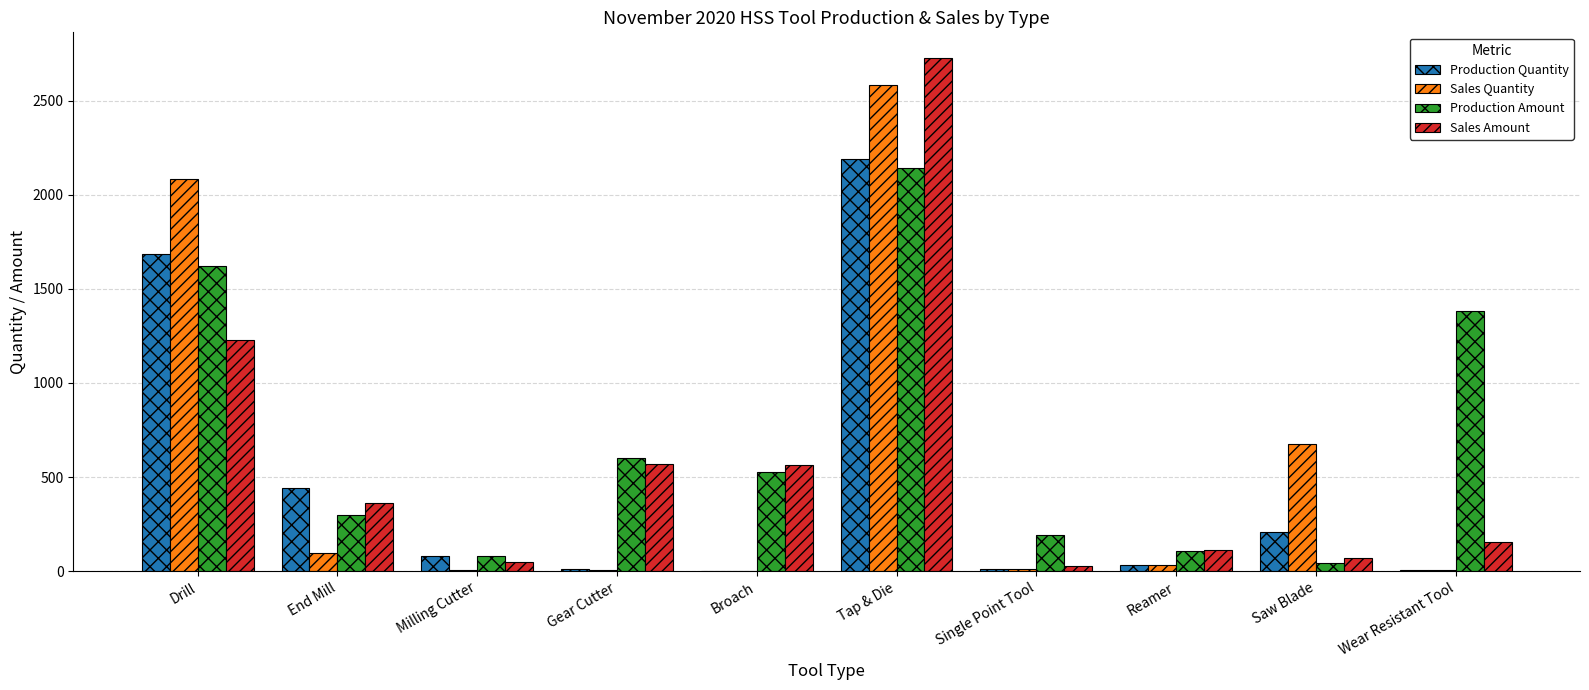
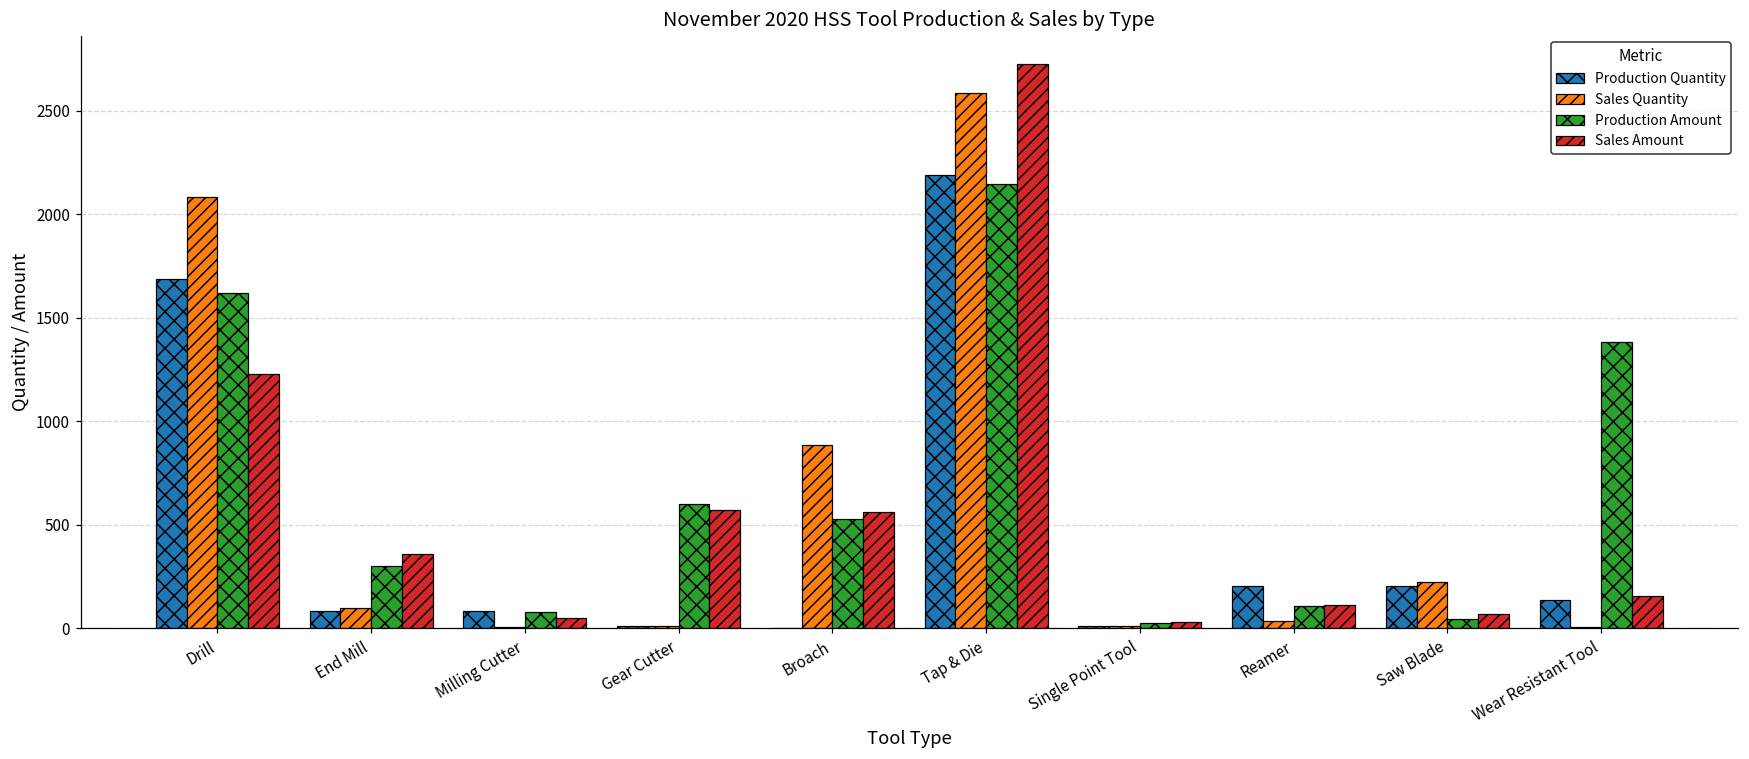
Production Quantity, End Mill: 440 -> 90
Sales Quantity, Broach: 0 -> 890
Production Amount, Single Point Tool: 190 -> 20
Production Quantity, Reamer: 30 -> 200
Sales Quantity, Saw Blade: 670 -> 220
Production Quantity, Wear Resistant Tool: 10 -> 140
